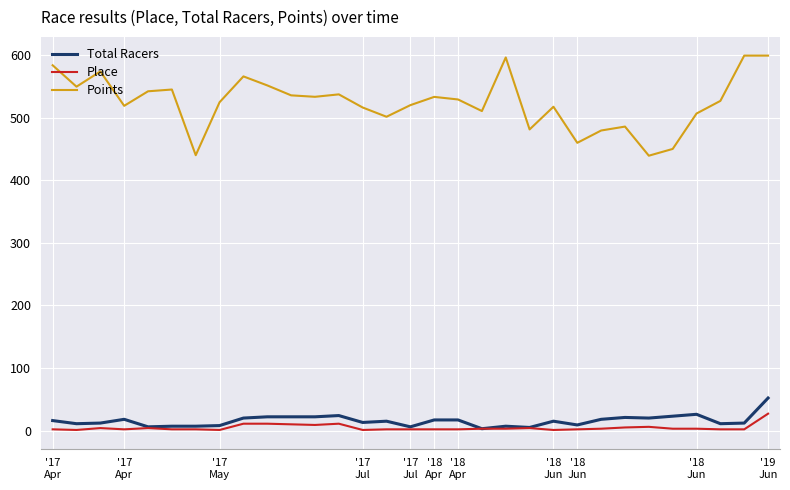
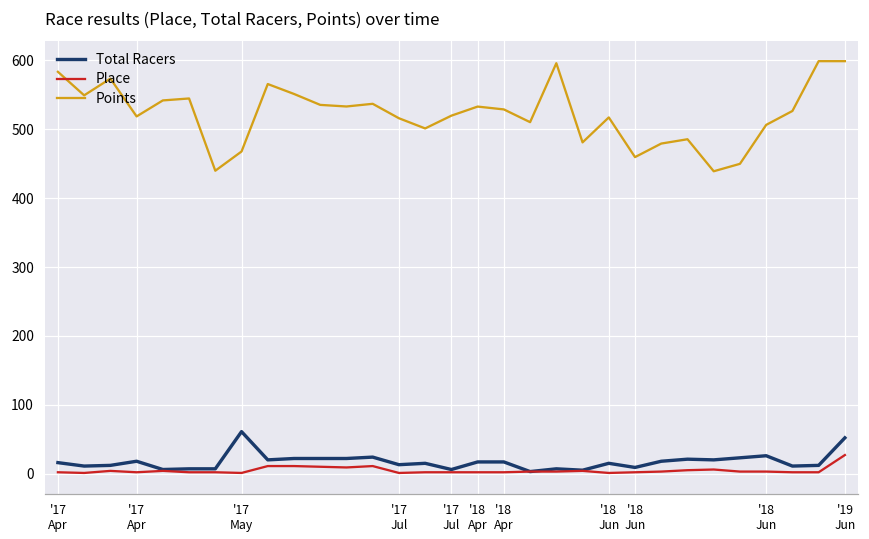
Total Racers, '17 May: 10 -> 60
Points, '17 May: 520 -> 470
